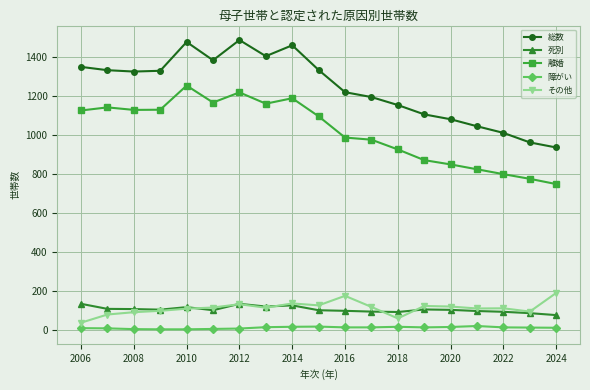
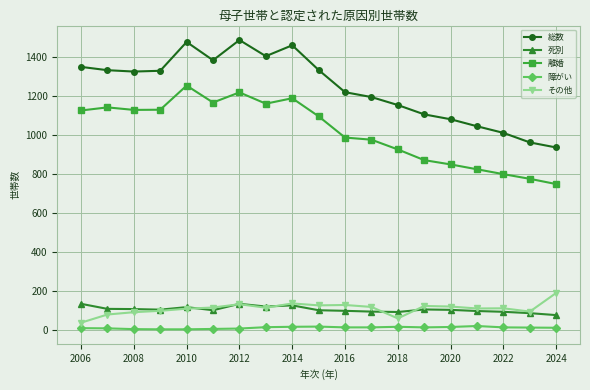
その他, 2016: 170 -> 130
